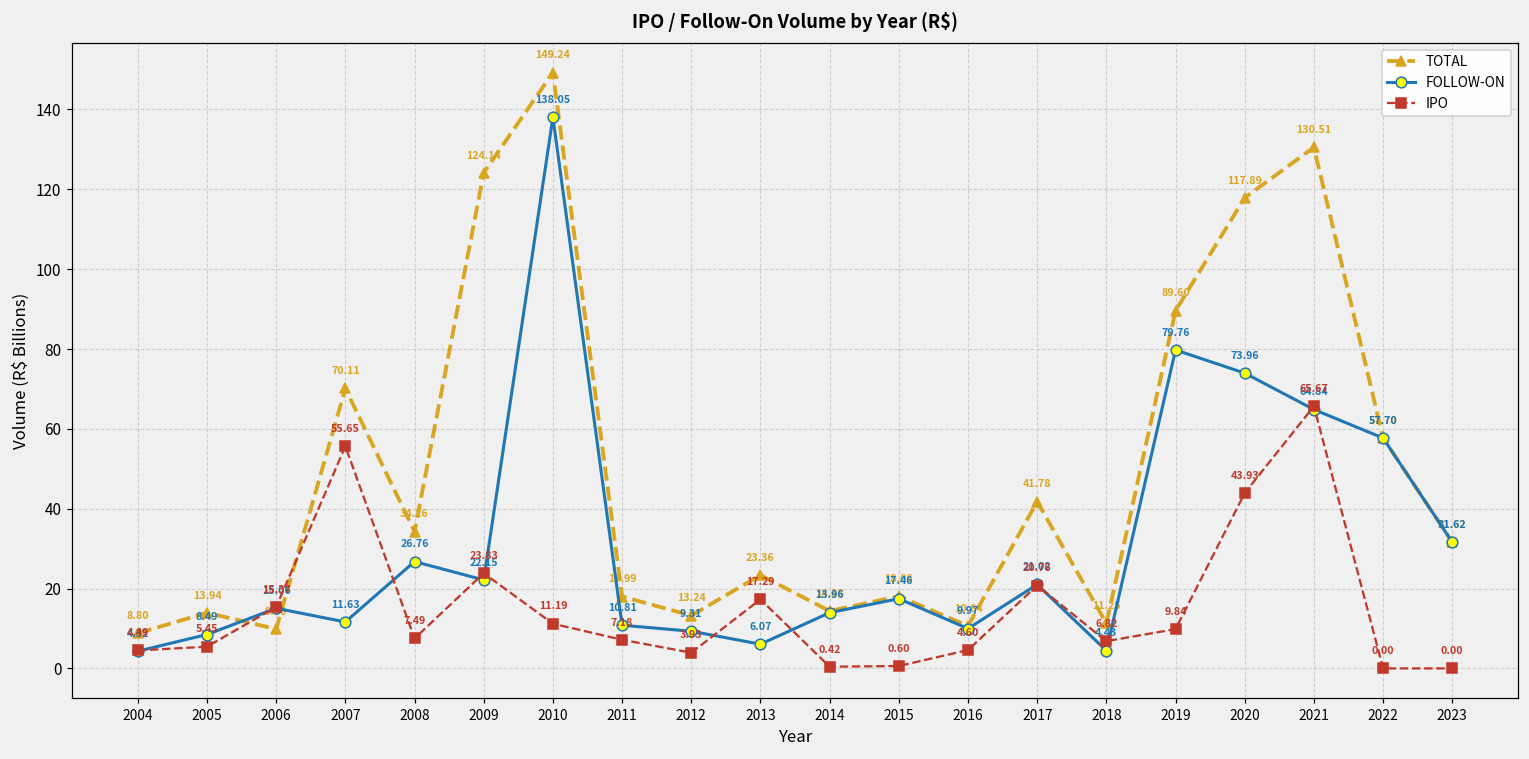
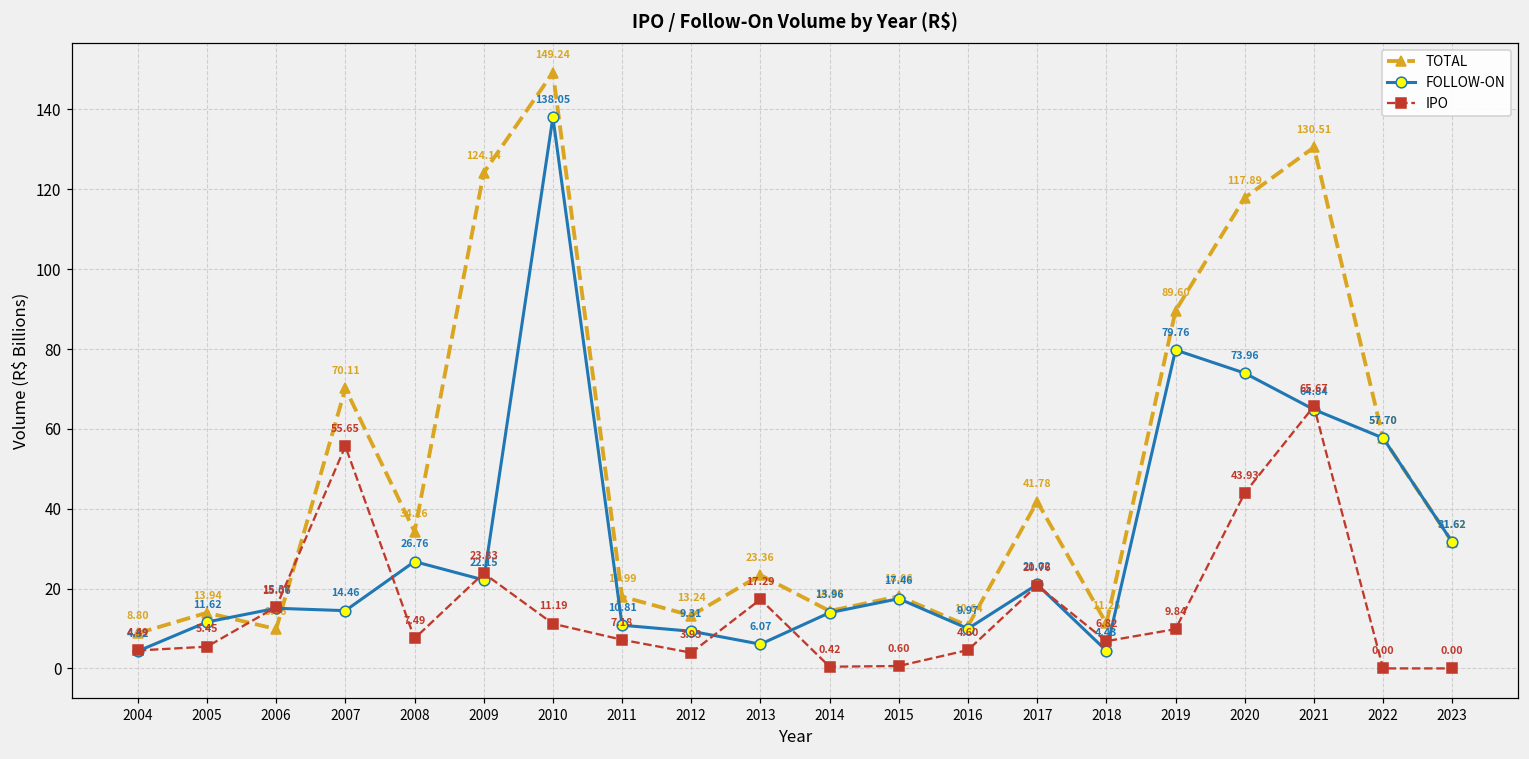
FOLLOW-ON, 2005: 8.49 -> 11.62
FOLLOW-ON, 2007: 11.63 -> 14.46
